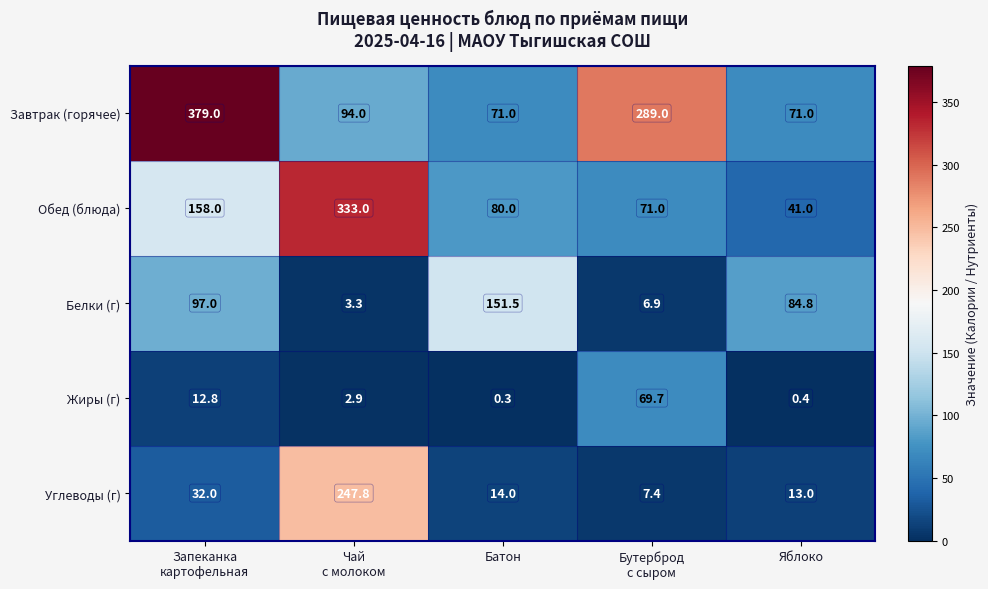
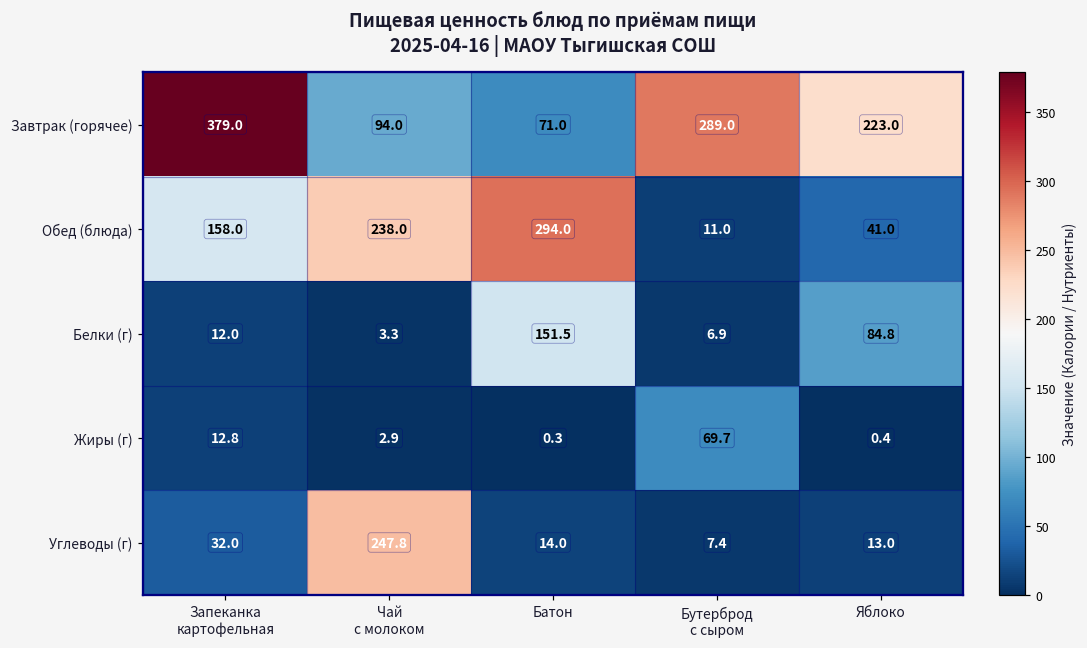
Завтрак (горячее), Яблоко: 71.0 -> 223.0
Обед (блюда), Чай с молоком: 333.0 -> 238.0
Обед (блюда), Батон: 80.0 -> 294.0
Обед (блюда), Бутерброд с сыром: 71.0 -> 11.0
Белки (г), Запеканка картофельная: 97.0 -> 12.0
